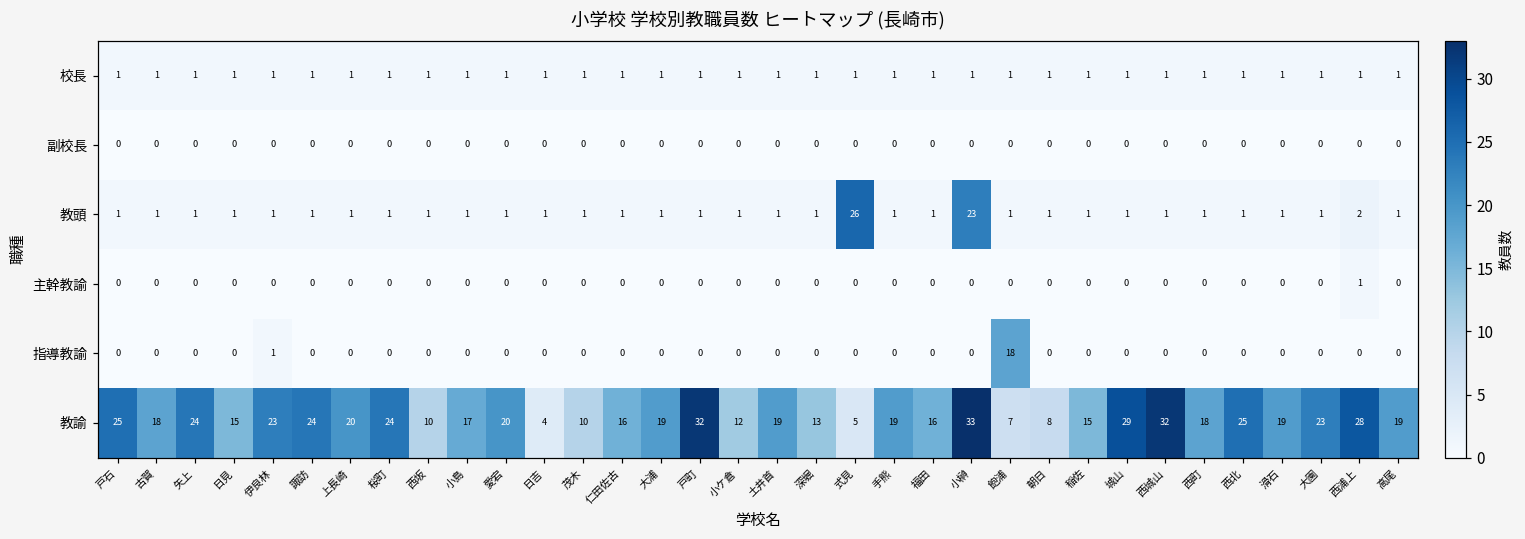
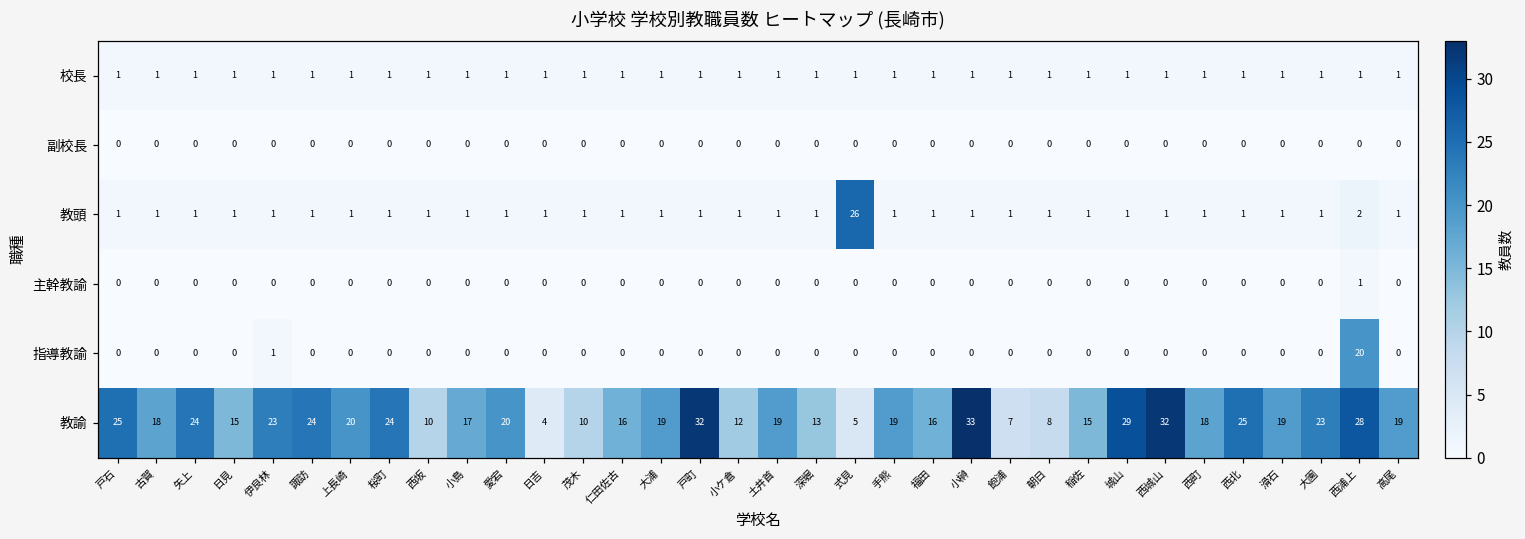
教頭, 小榊: 23 -> 1
指導教諭, 飽浦: 18 -> 0
指導教諭, 西浦上: 0 -> 20
